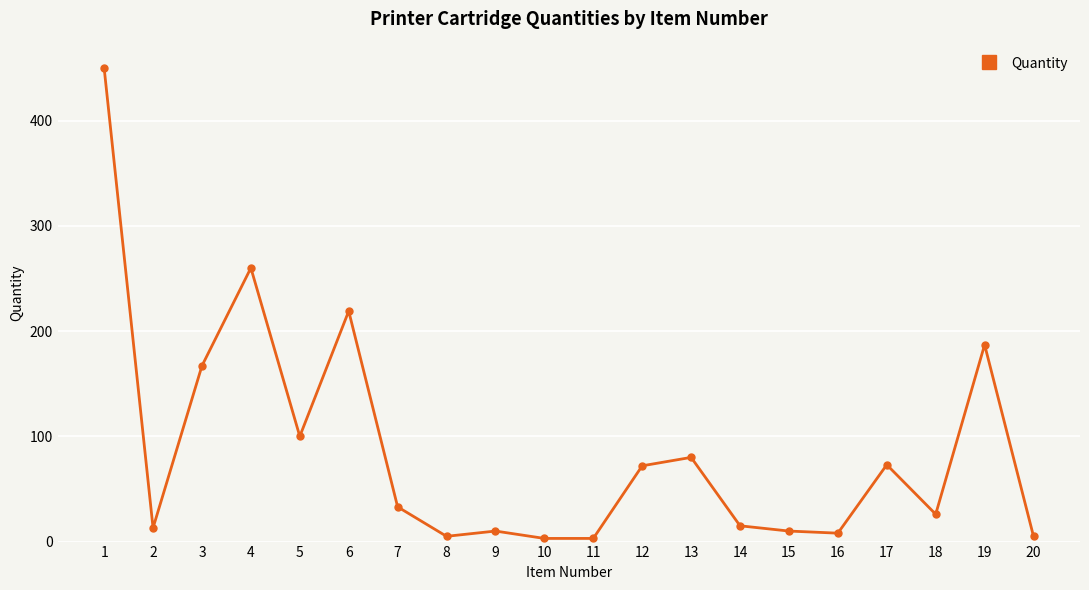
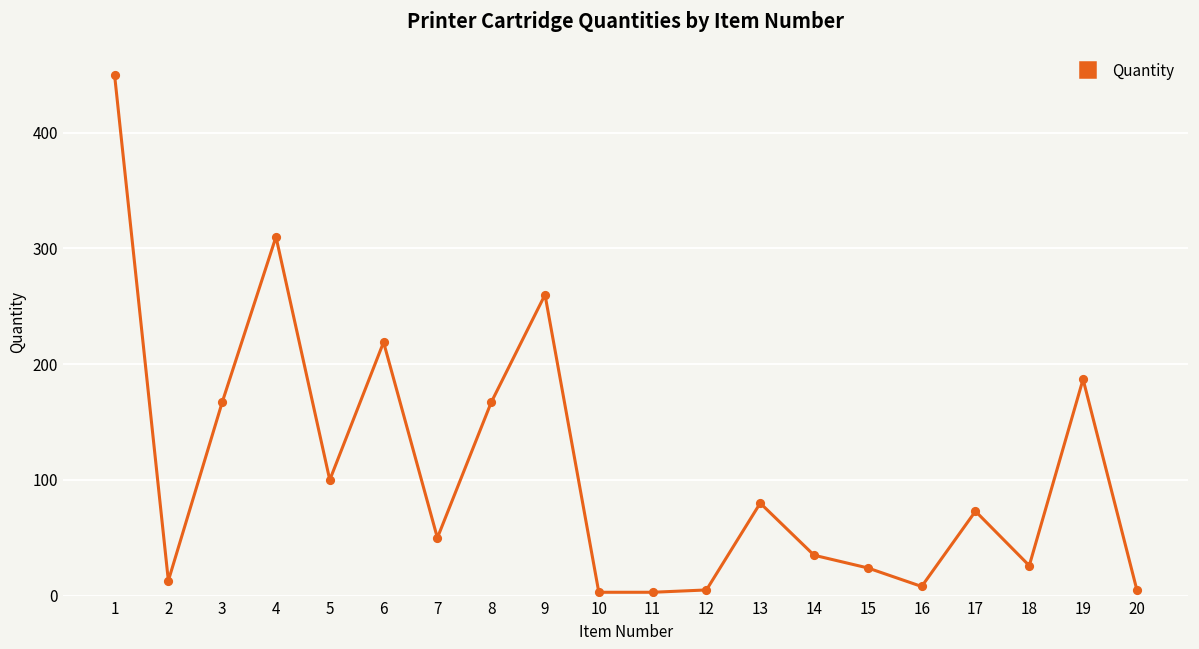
4: 260 -> 310
7: 33 -> 50
8: 5 -> 167
9: 10 -> 260
12: 72 -> 5
14: 15 -> 35
15: 10 -> 24
